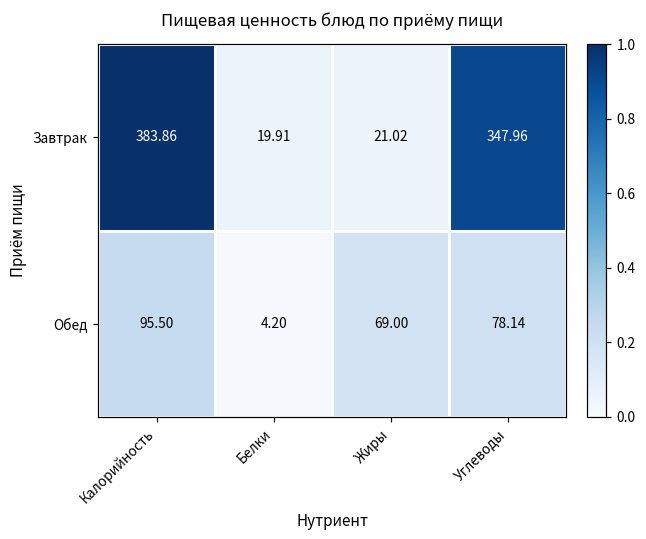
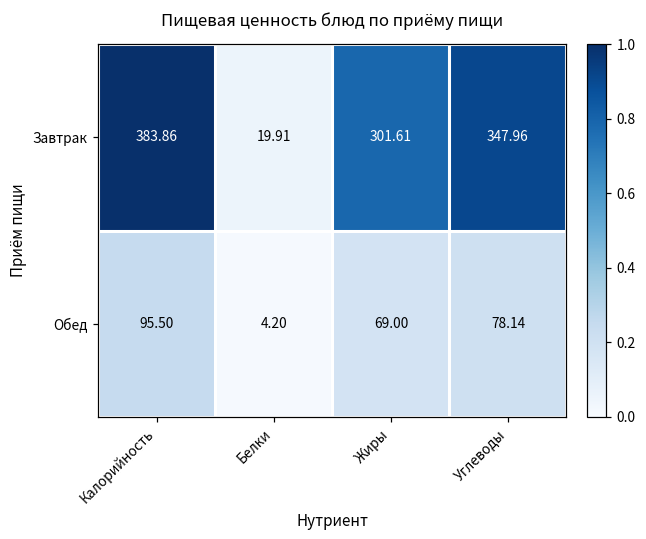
Завтрак, Жиры: 21.02 -> 301.61
